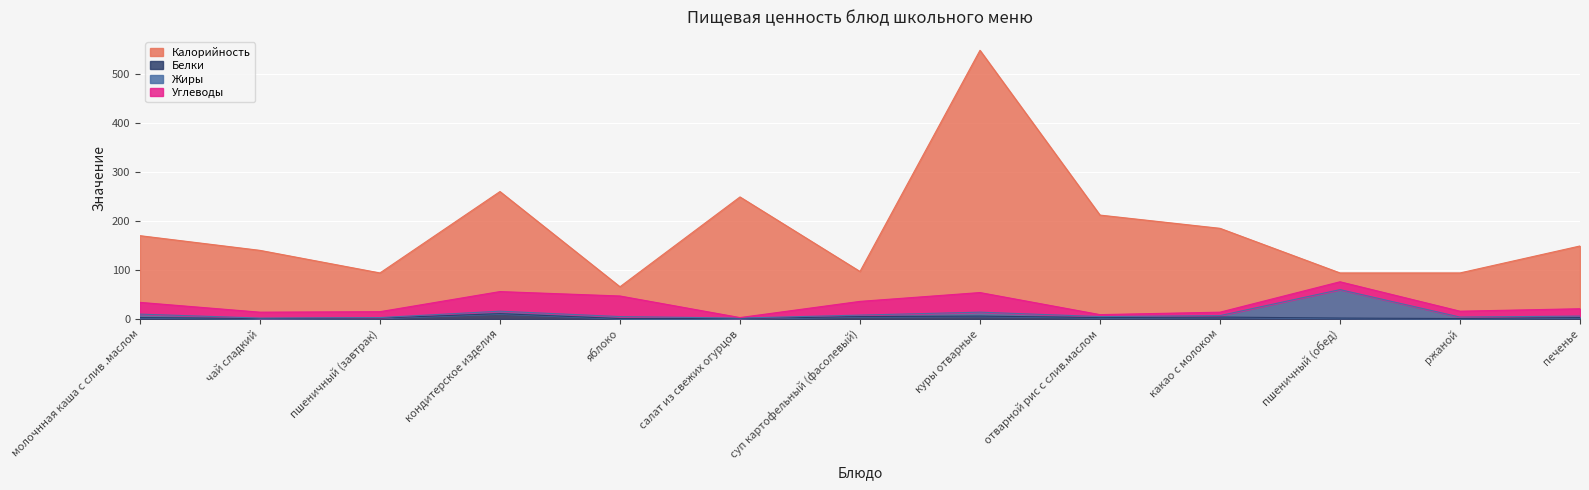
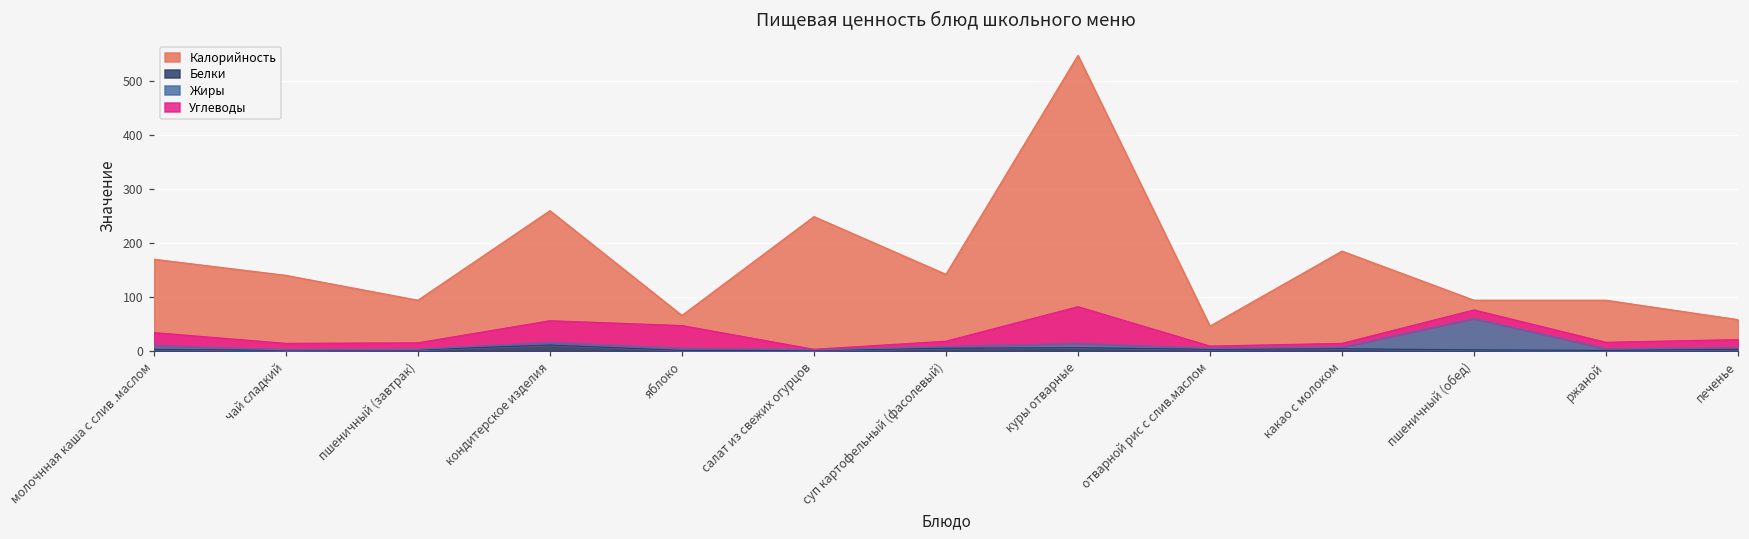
Калорийность, суп картофельный (фасолевый): 100 -> 140
Углеводы, суп картофельный (фасолевый): 30 -> 10
Углеводы, куры отварные: 40 -> 70
Калорийность, отварной рис с слив.маслом: 210 -> 50
Калорийность, печенье: 150 -> 60
